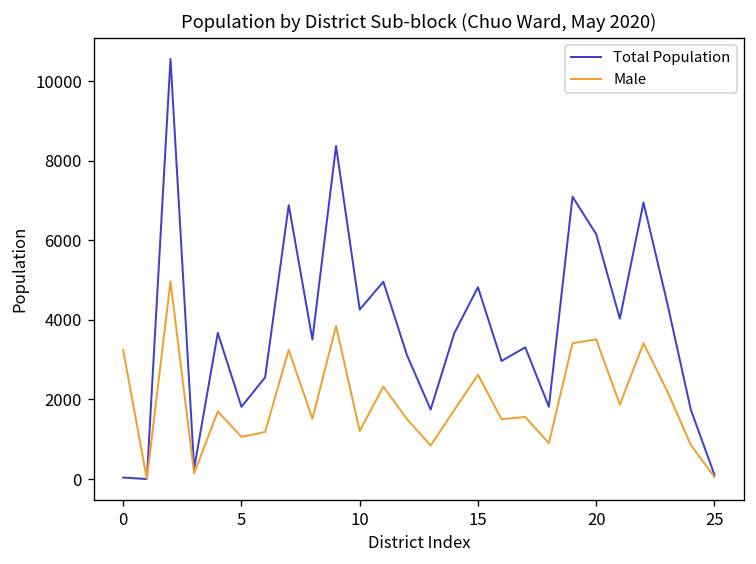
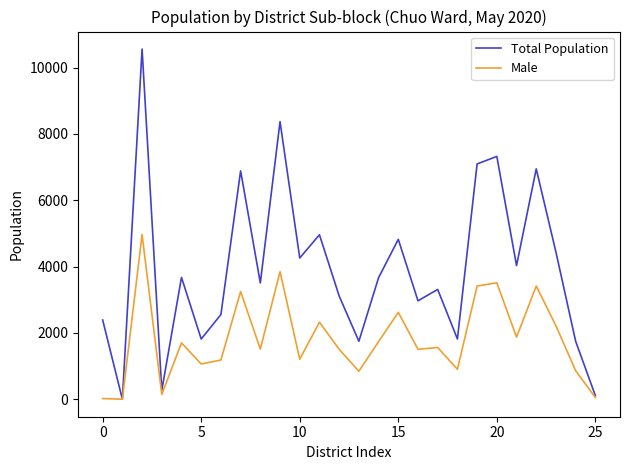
Total Population, 0: 0 -> 2400
Male, 0: 3200 -> 0
Total Population, 20: 6200 -> 7300
